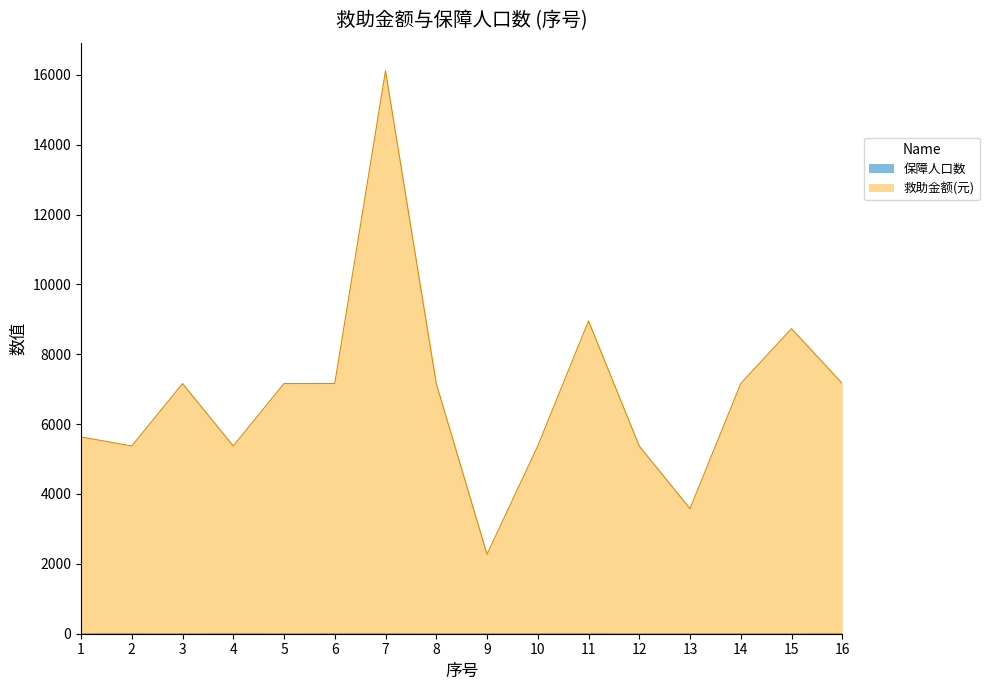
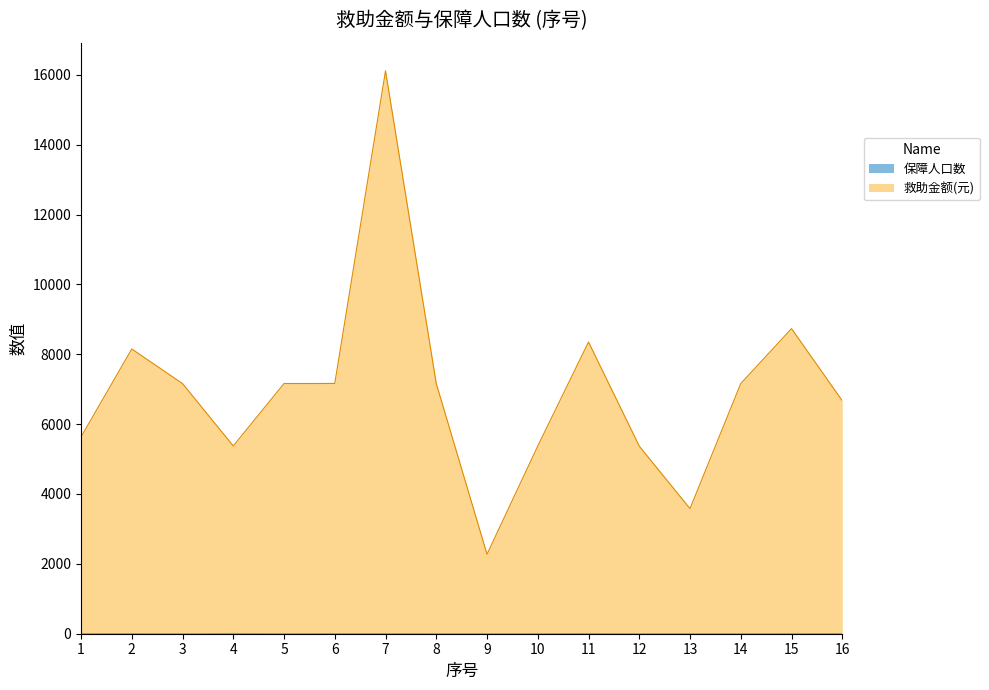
救助金额(元), 2: 5400 -> 8100
救助金额(元), 11: 9000 -> 8300
救助金额(元), 16: 7200 -> 6700
